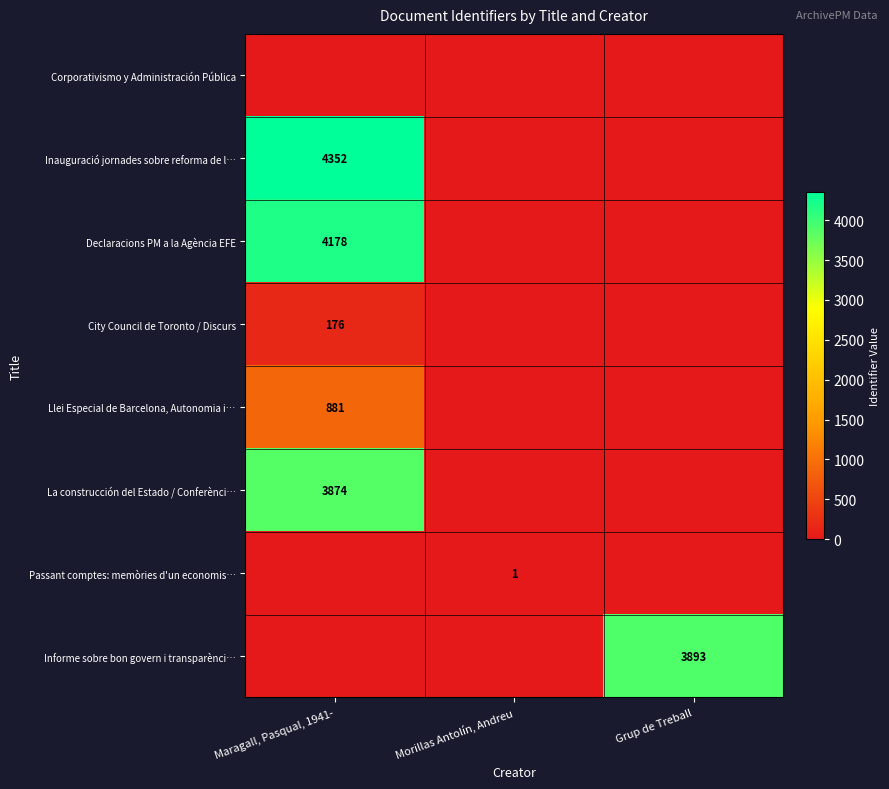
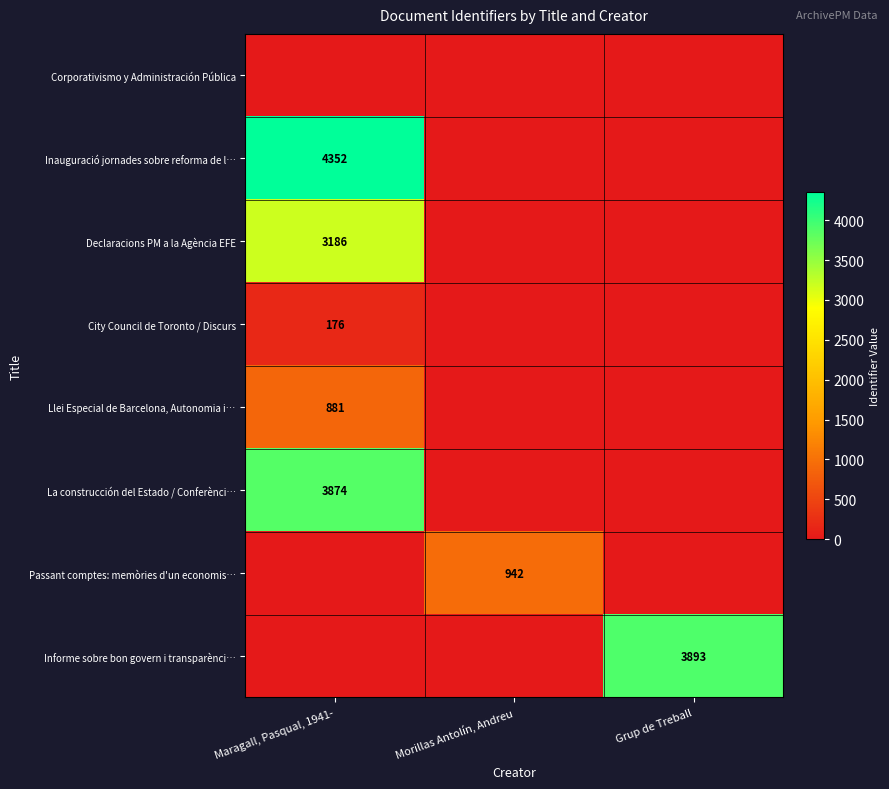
Declaracions PM a la Agència EFE, Maragall, Pasqual, 1941-: 4178 -> 3186
Passant comptes: memòries d'un economis…, Morillas Antolín, Andreu: 1 -> 942
